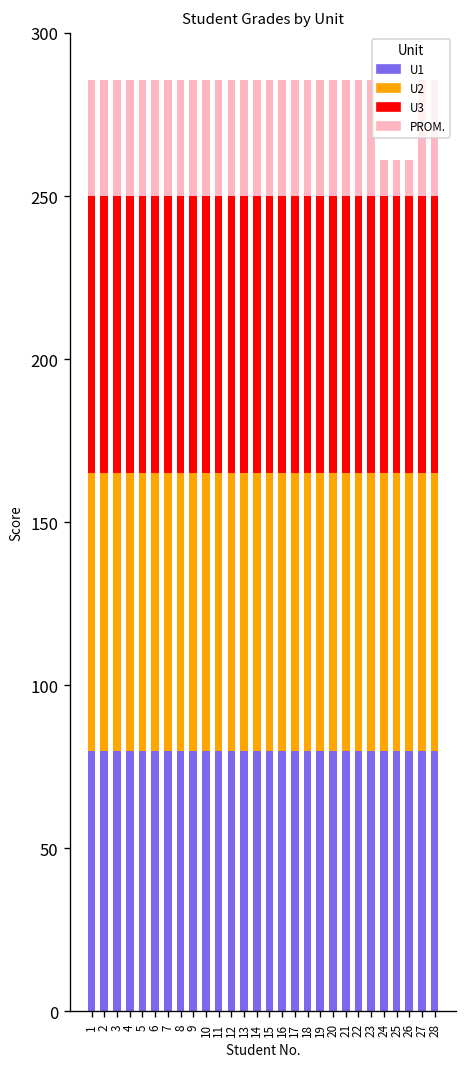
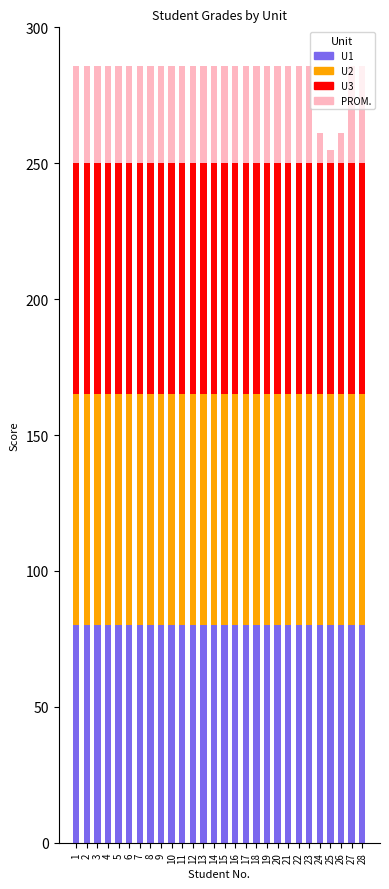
PROM., 25: 11 -> 5
